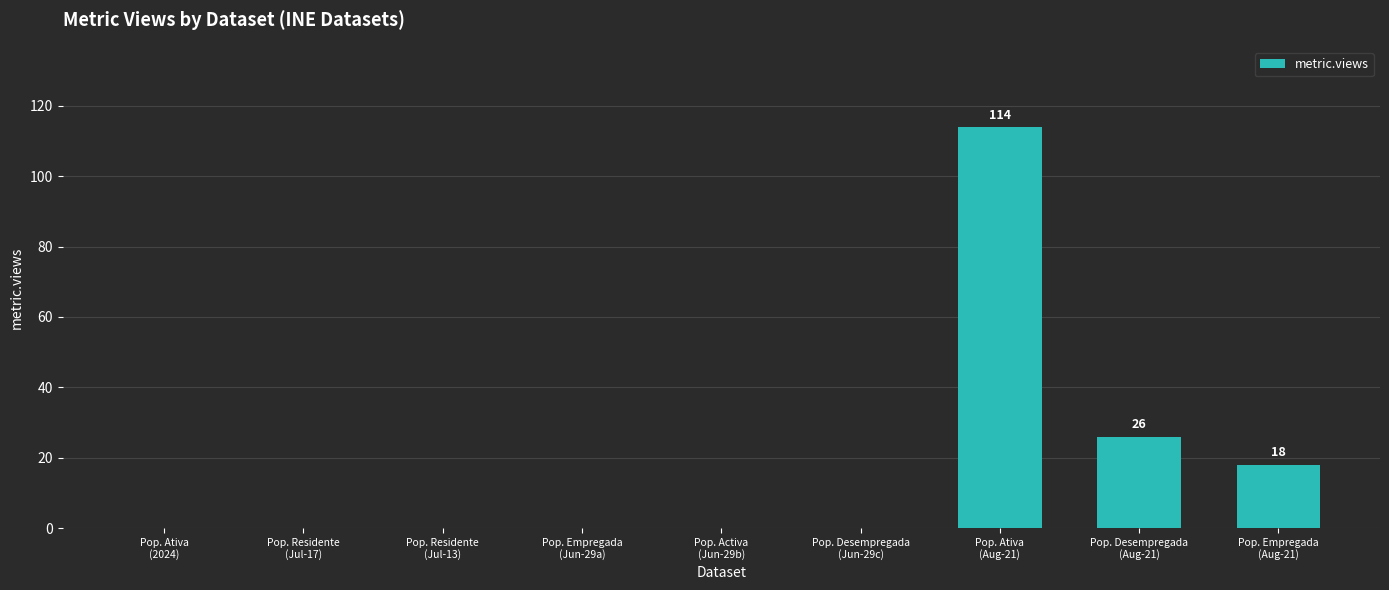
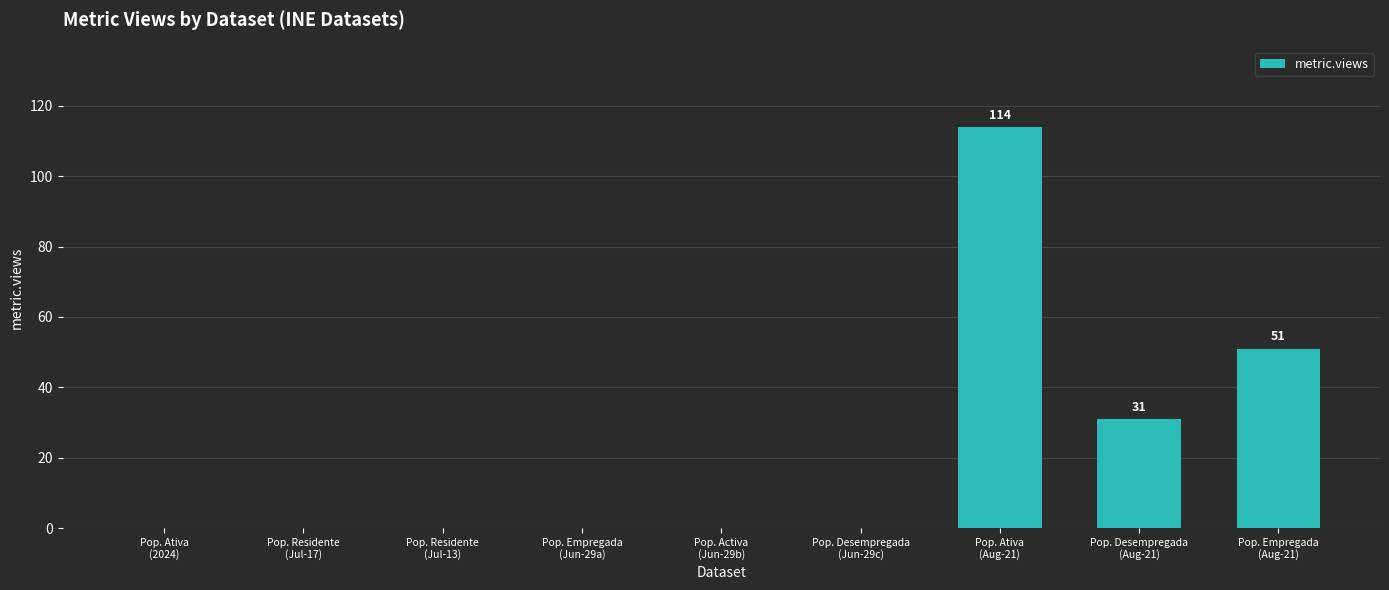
Pop. Desempregada (Aug-21): 26 -> 31
Pop. Empregada (Aug-21): 18 -> 51
